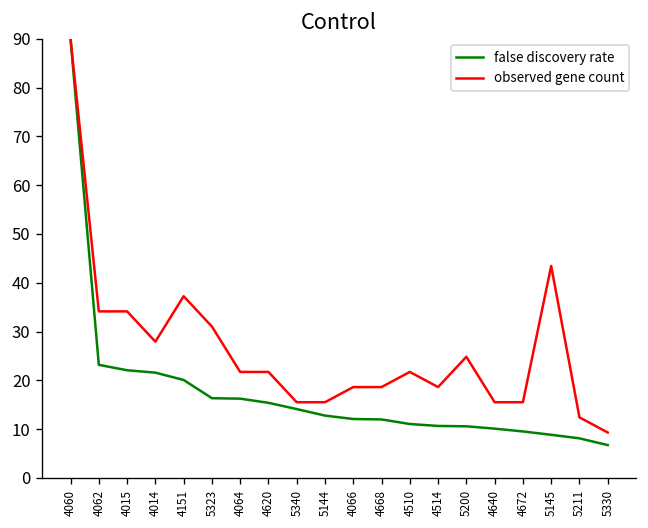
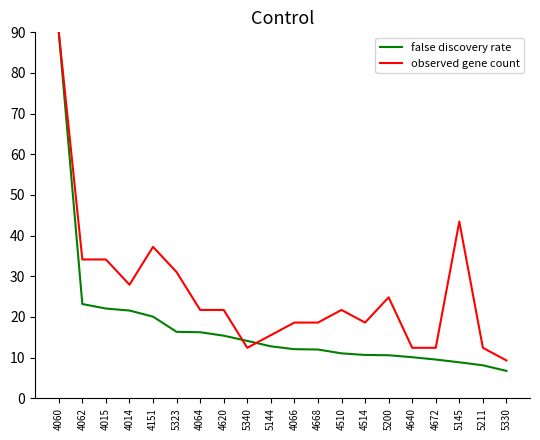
observed gene count, 5340: 16 -> 12
observed gene count, 4640: 16 -> 12
observed gene count, 4672: 16 -> 12
